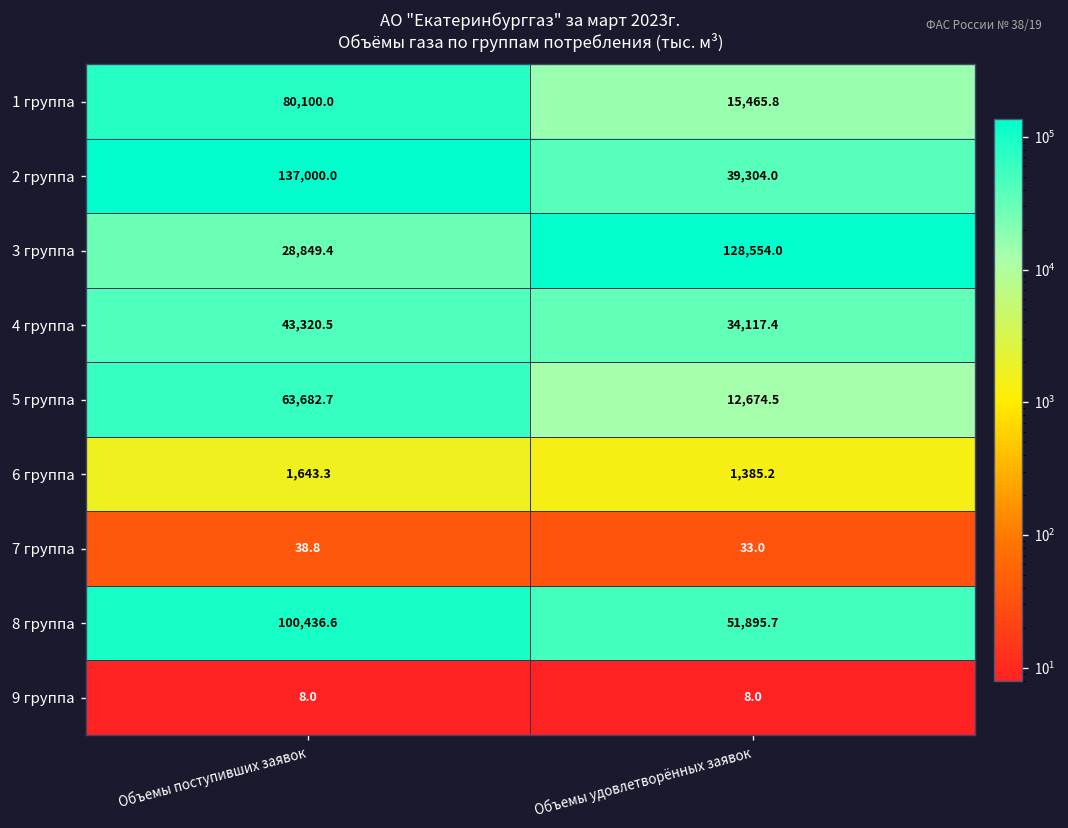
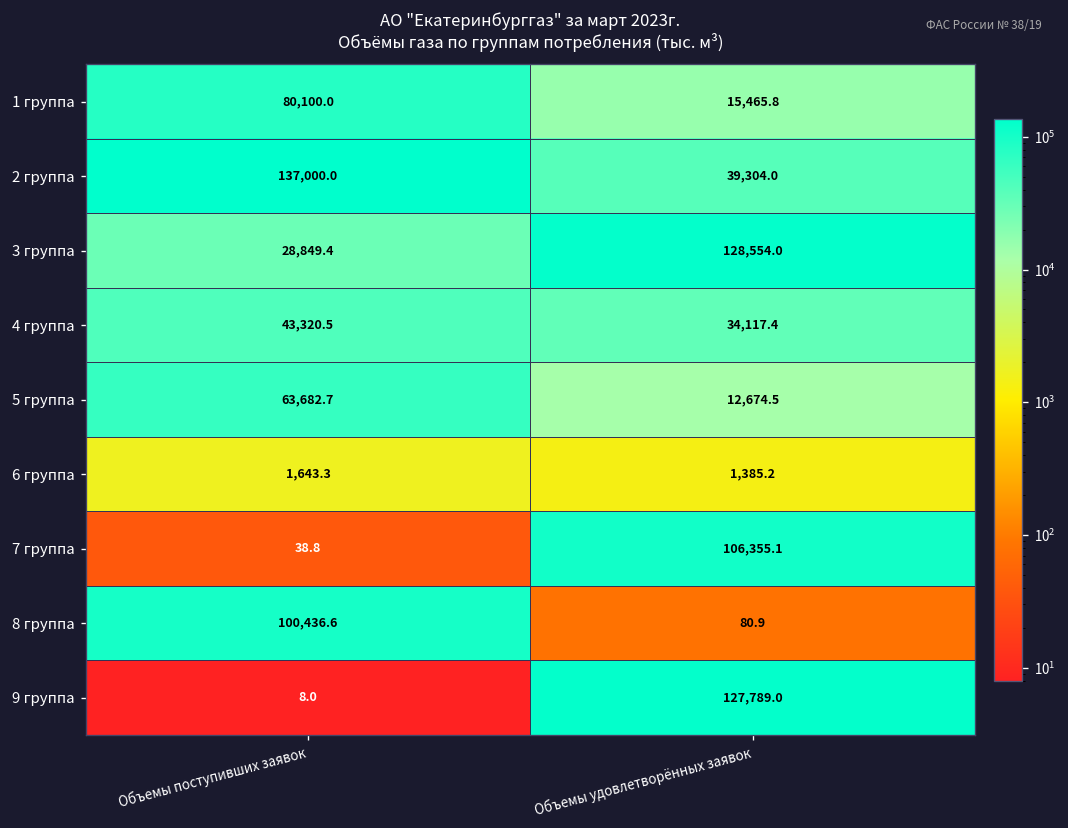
7 группа, Объемы удовлетворённых заявок: 33.0 -> 106,355.1
8 группа, Объемы удовлетворённых заявок: 51,895.7 -> 80.9
9 группа, Объемы удовлетворённых заявок: 8.0 -> 127,789.0
